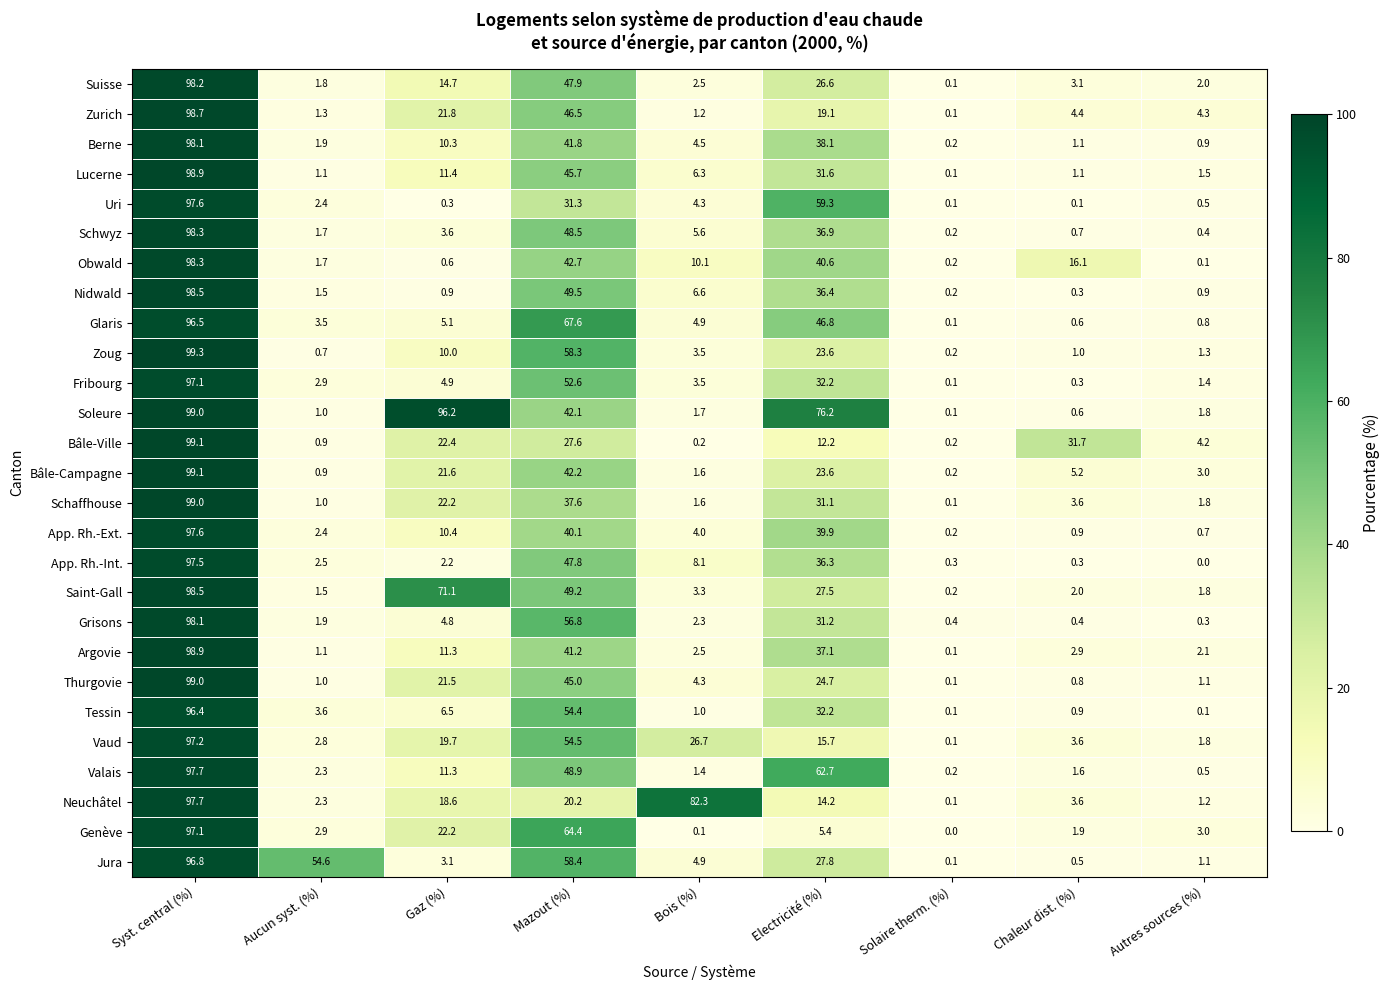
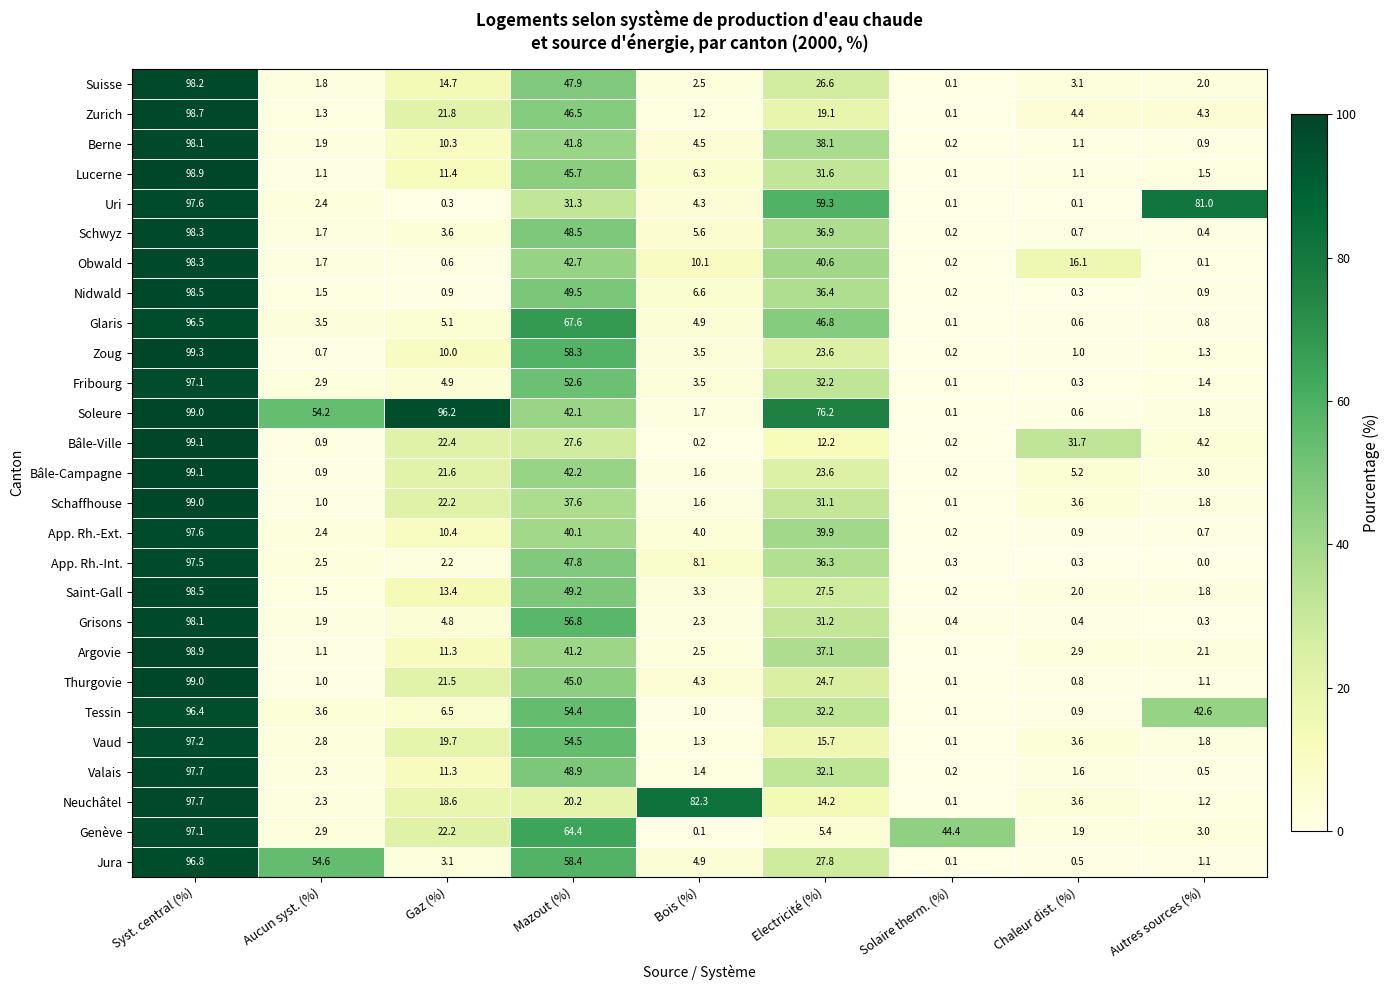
Uri, Autres sources (%): 0.5 -> 81.0
Soleure, Aucun syst. (%): 1.0 -> 54.2
Saint-Gall, Gaz (%): 71.1 -> 13.4
Tessin, Autres sources (%): 0.1 -> 42.6
Vaud, Bois (%): 26.7 -> 1.3
Valais, Electricité (%): 62.7 -> 32.1
Genève, Solaire therm. (%): 0.0 -> 44.4
